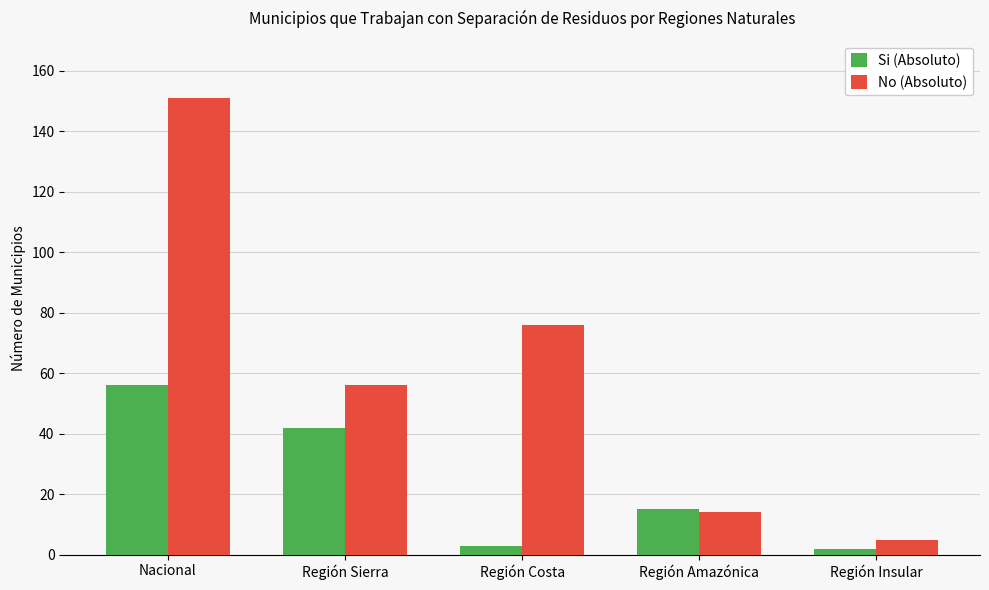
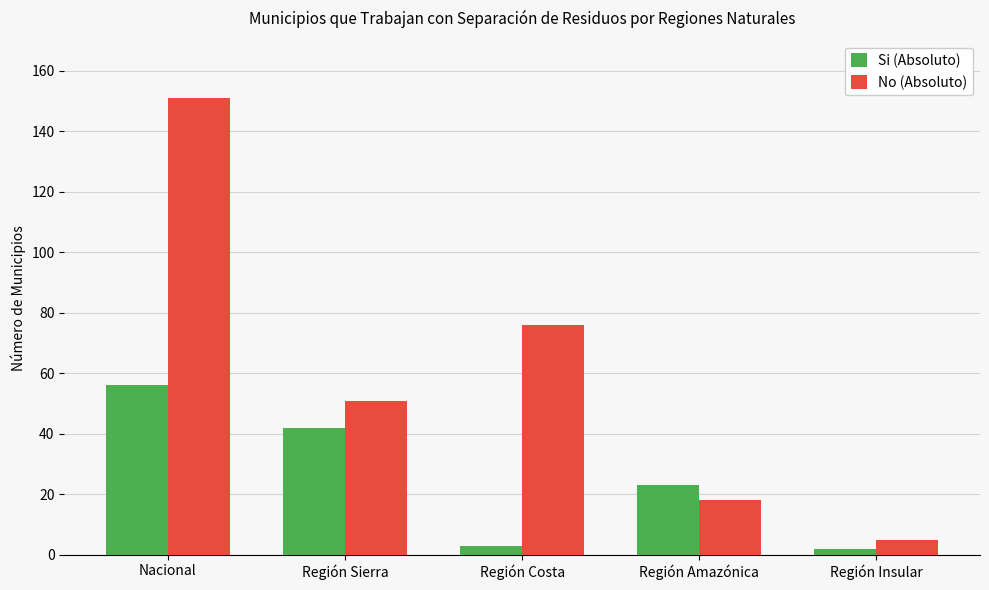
No (Absoluto), Región Sierra: 56 -> 51
Si (Absoluto), Región Amazónica: 15 -> 23
No (Absoluto), Región Amazónica: 14 -> 18
